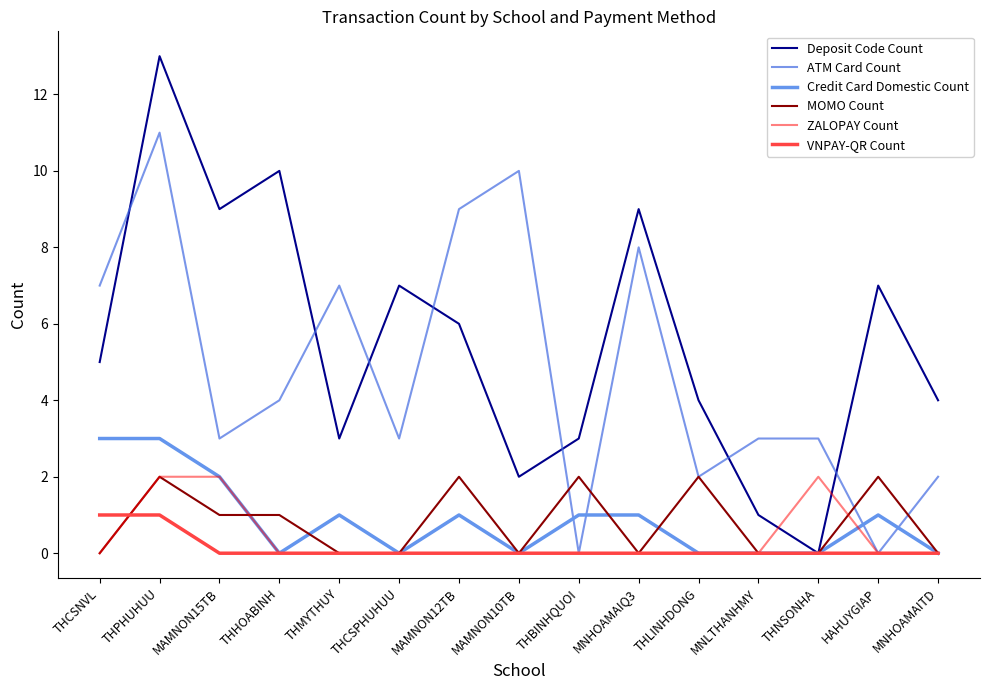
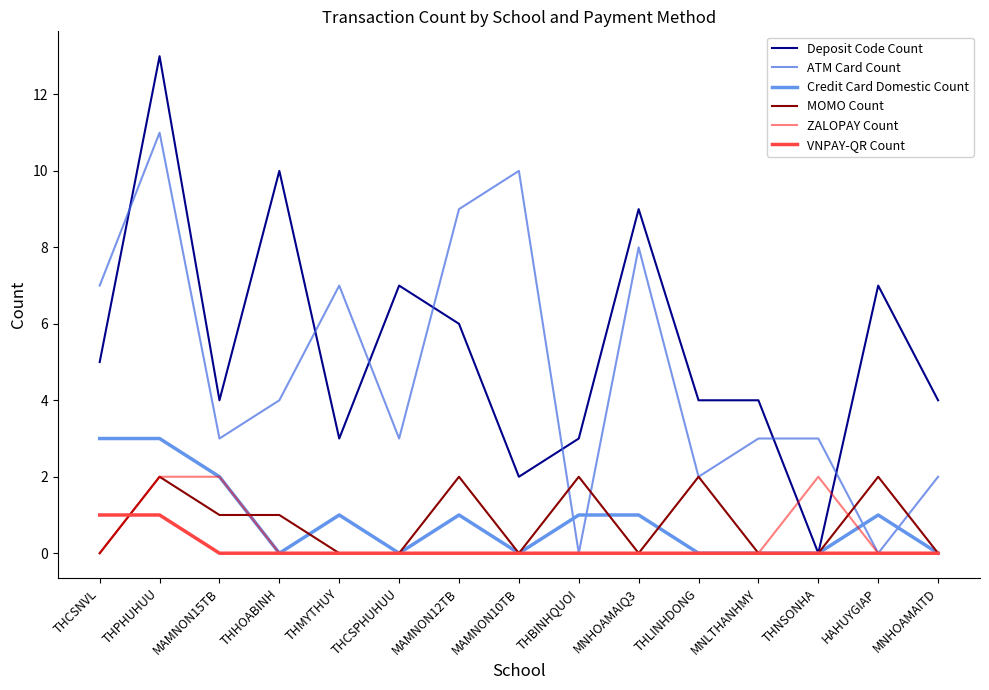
Deposit Code Count, MAMNON15TB: 9 -> 4
Deposit Code Count, MNLTHANHMY: 1 -> 4
